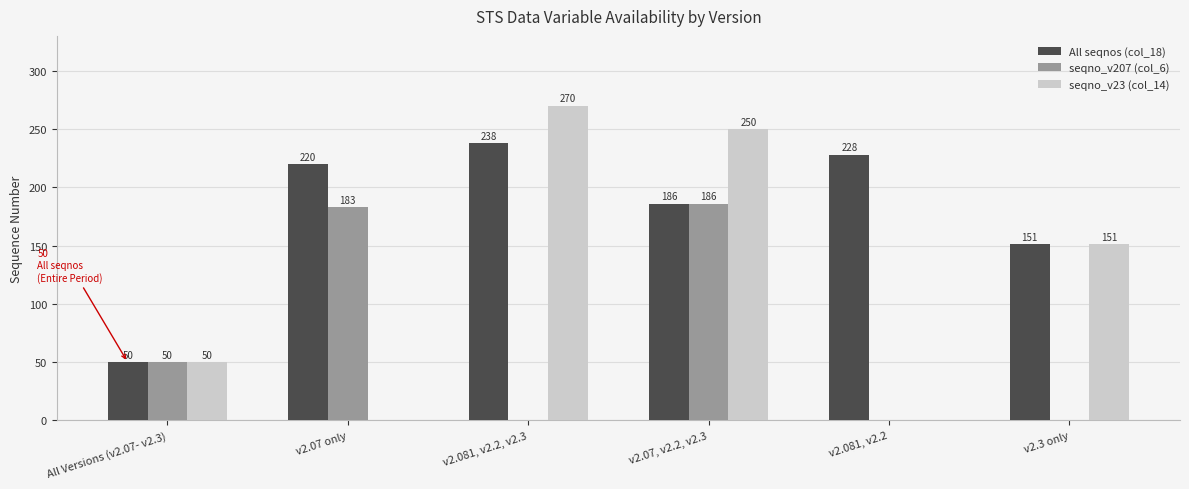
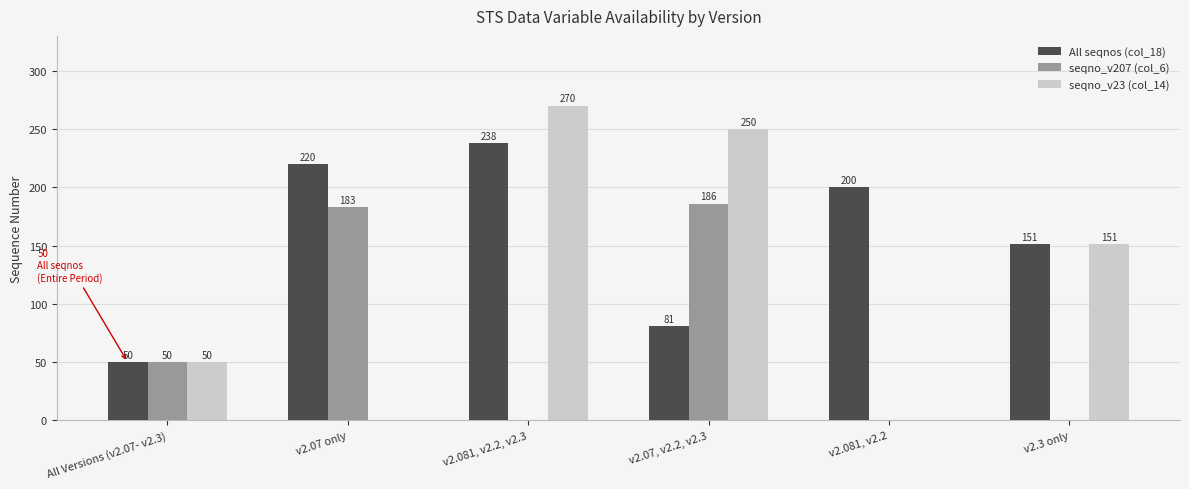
All seqnos (col_18), v2.07, v2.2, v2.3: 186 -> 81
All seqnos (col_18), v2.081, v2.2: 228 -> 200
